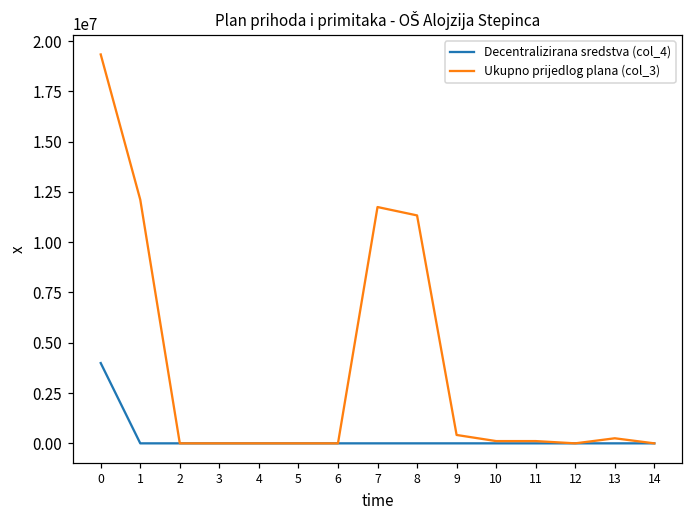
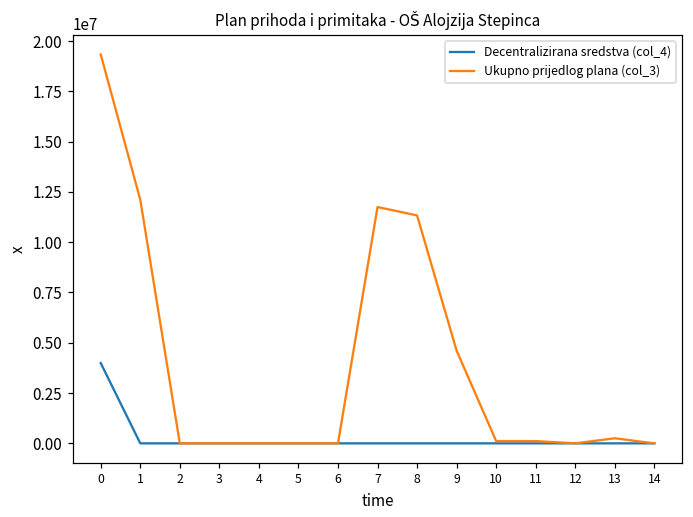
Ukupno prijedlog plana (col_3), 9: 400000 -> 4600000
